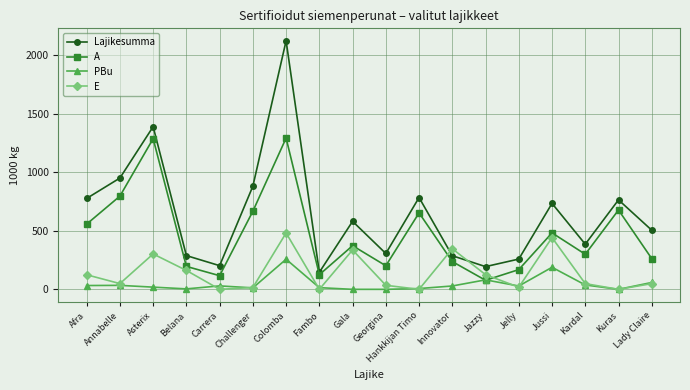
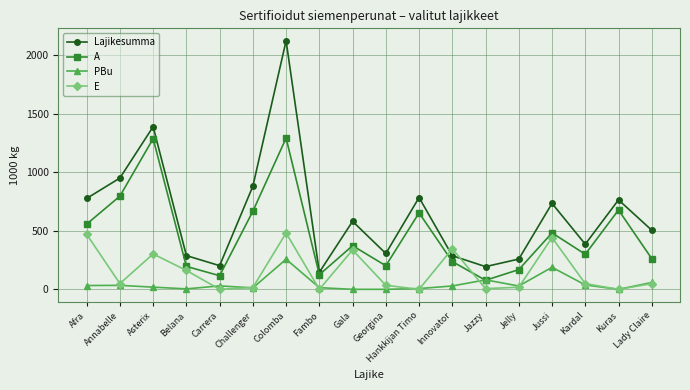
E, Afra: 120 -> 470
E, Jazzy: 130 -> 10
